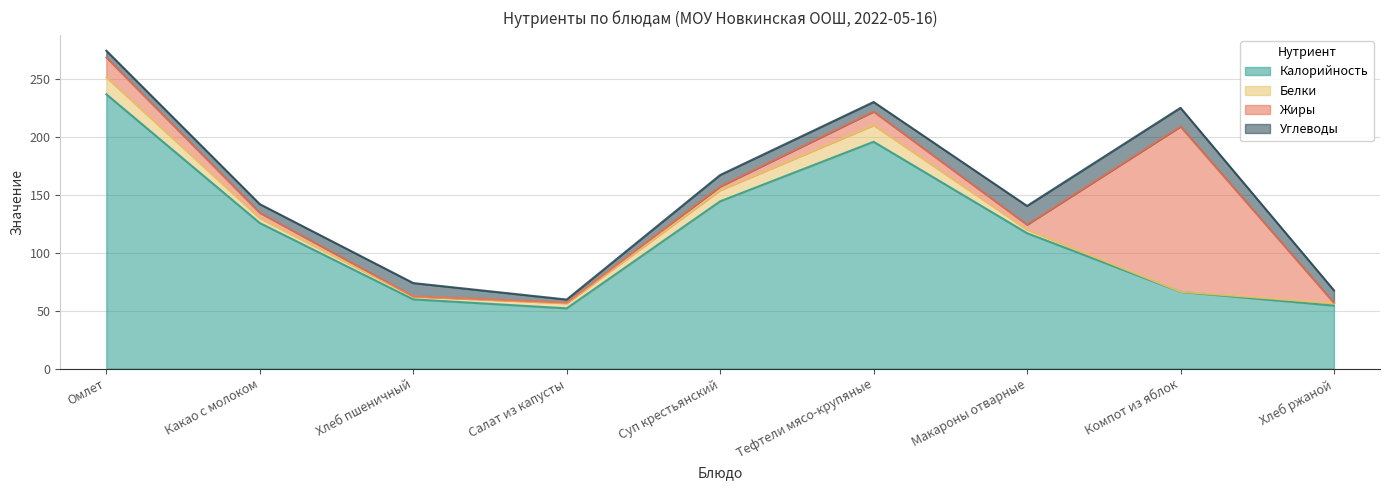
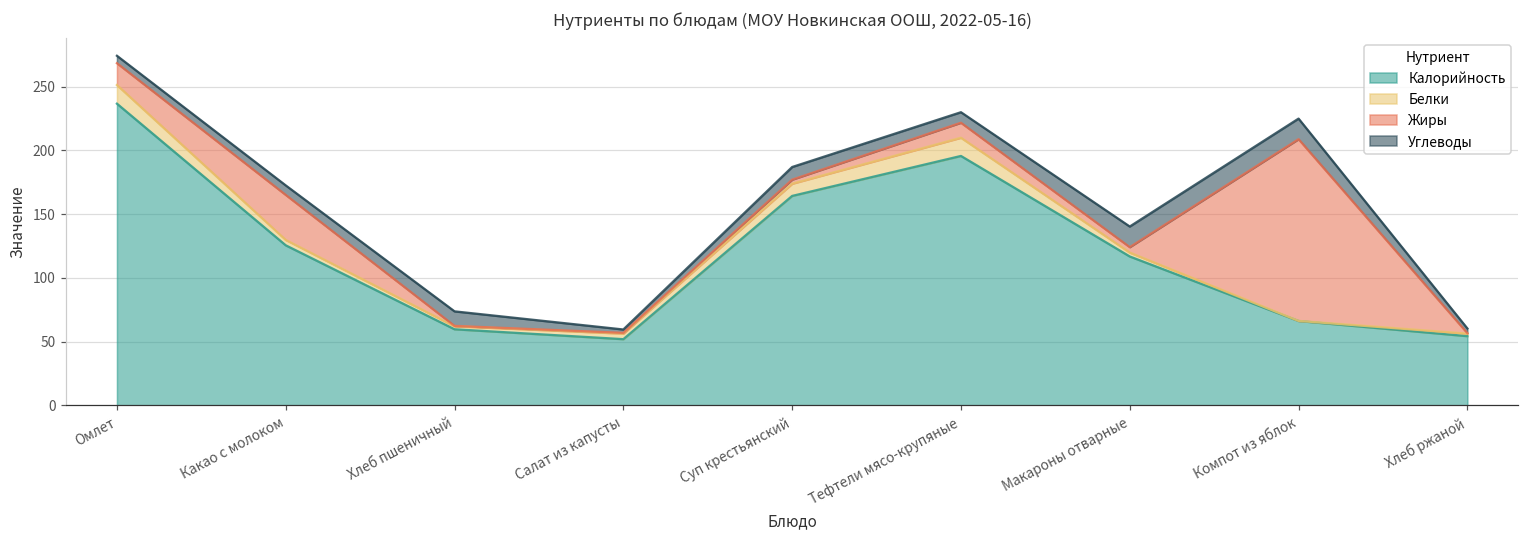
Жиры, Какао с молоком: 5 -> 35
Калорийность, Суп крестьянский: 144 -> 164
Углеводы, Хлеб ржаной: 11 -> 4
